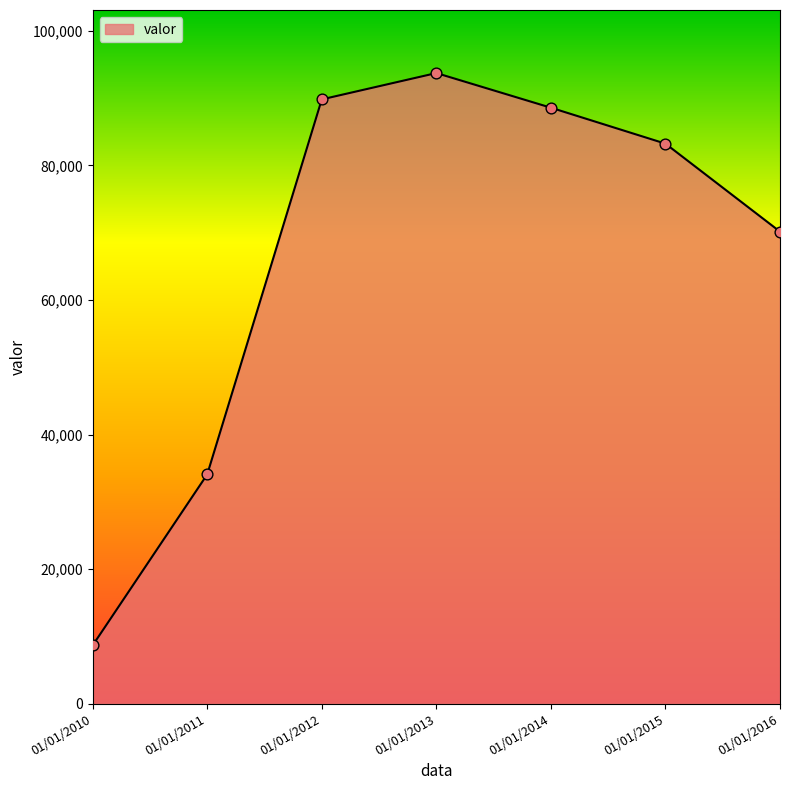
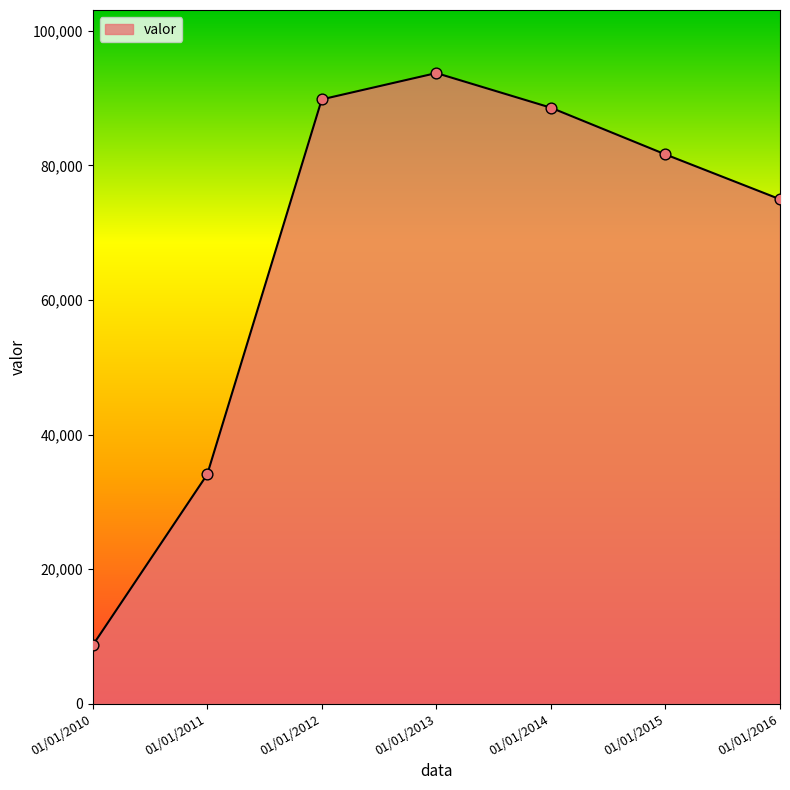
01/01/2015: 83,000 -> 82,000
01/01/2016: 70,000 -> 75,000
